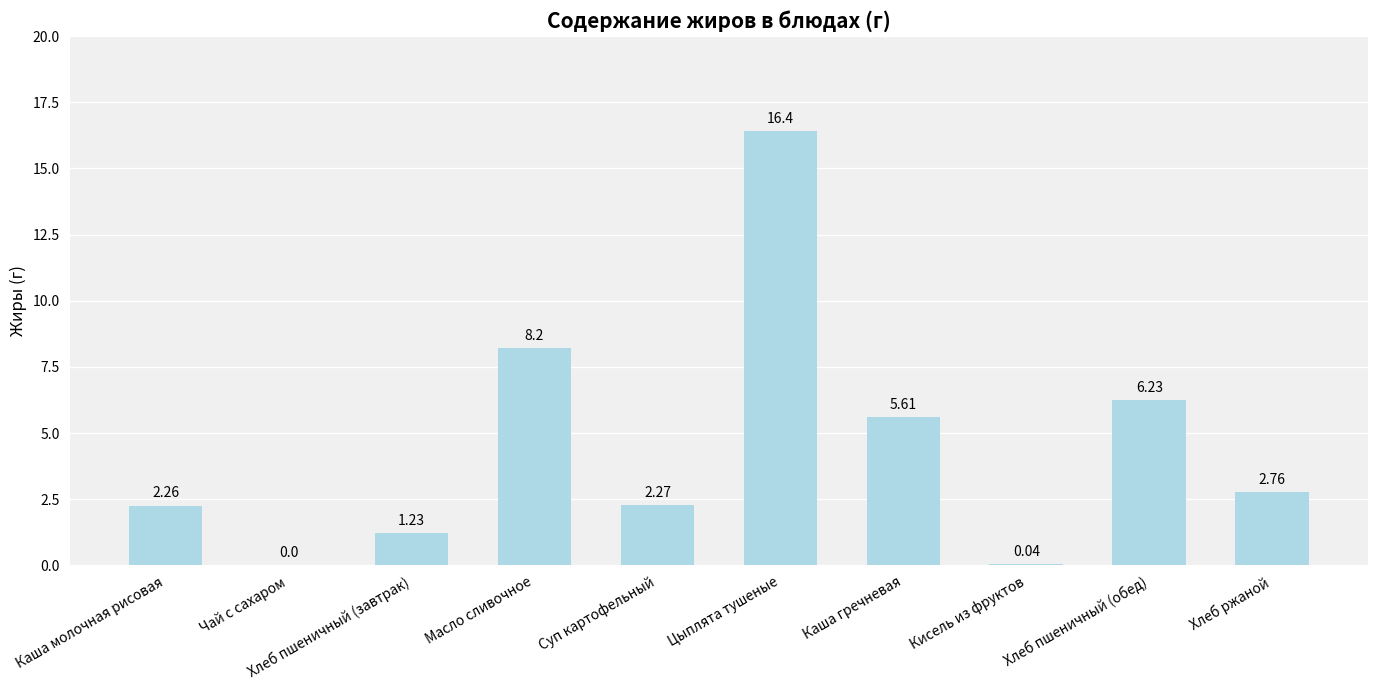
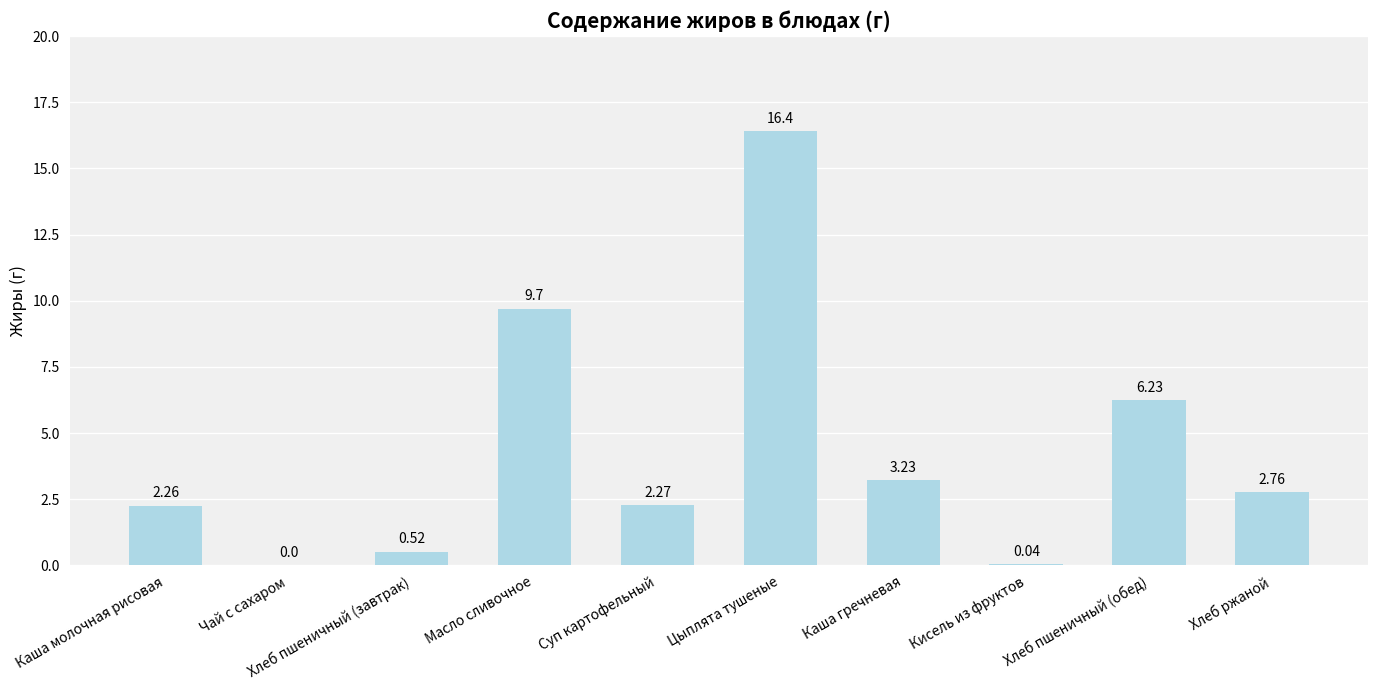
Хлеб пшеничный (завтрак): 1.23 -> 0.52
Масло сливочное: 8.2 -> 9.7
Каша гречневая: 5.61 -> 3.23
